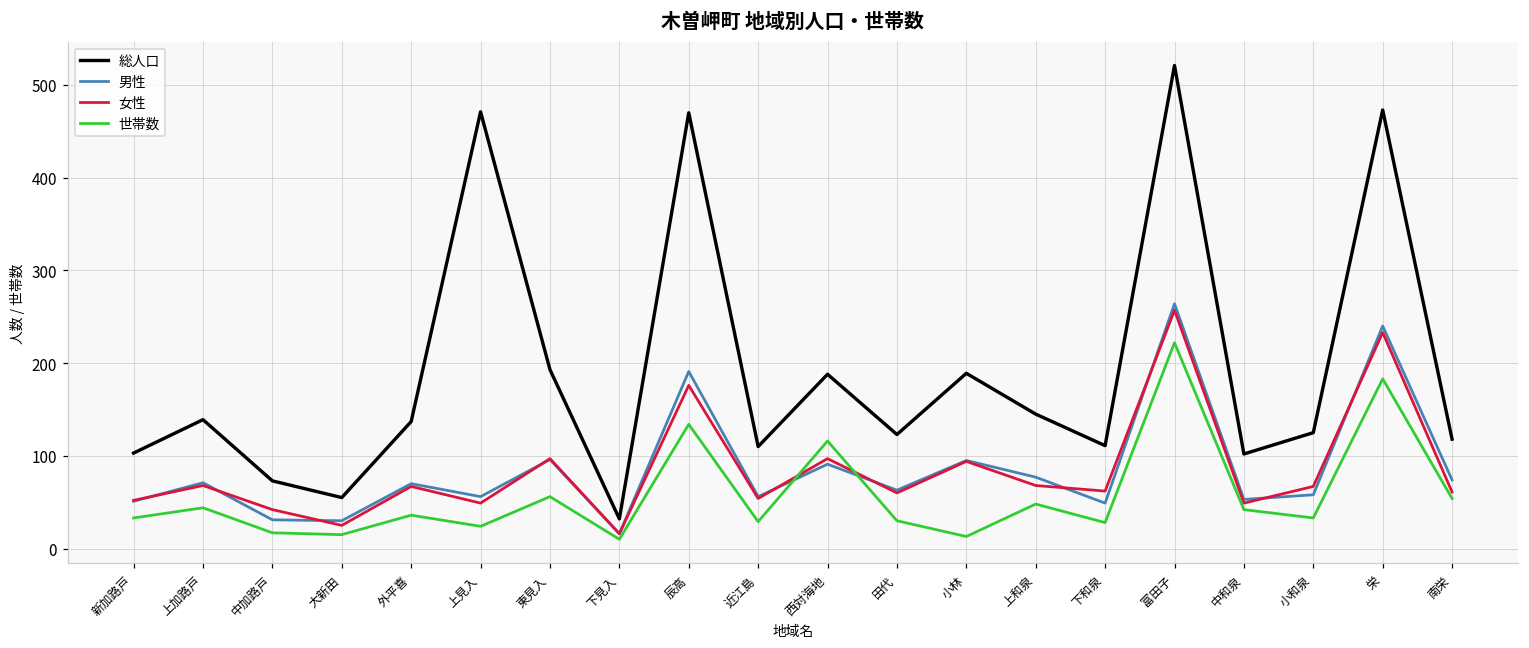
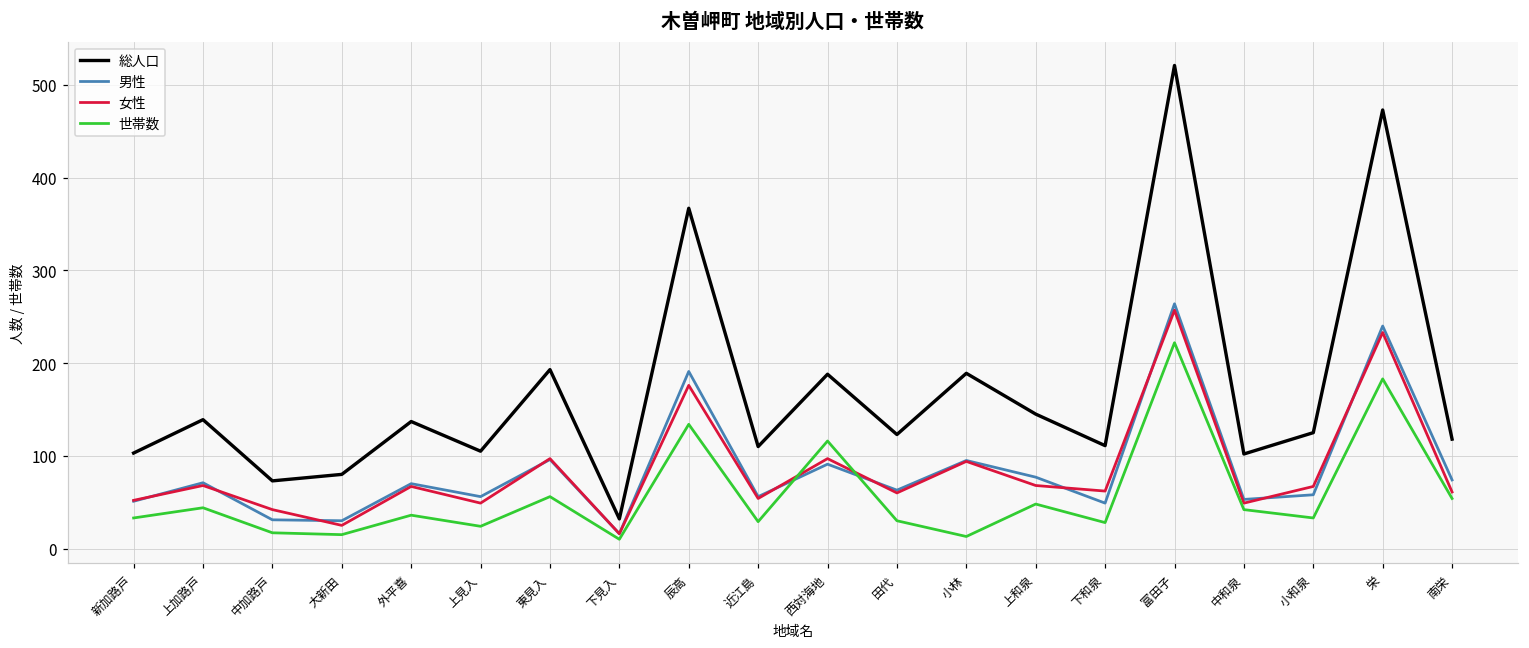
総人口, 大新田: 60 -> 80
総人口, 上見入: 470 -> 110
総人口, 辰高: 470 -> 370
